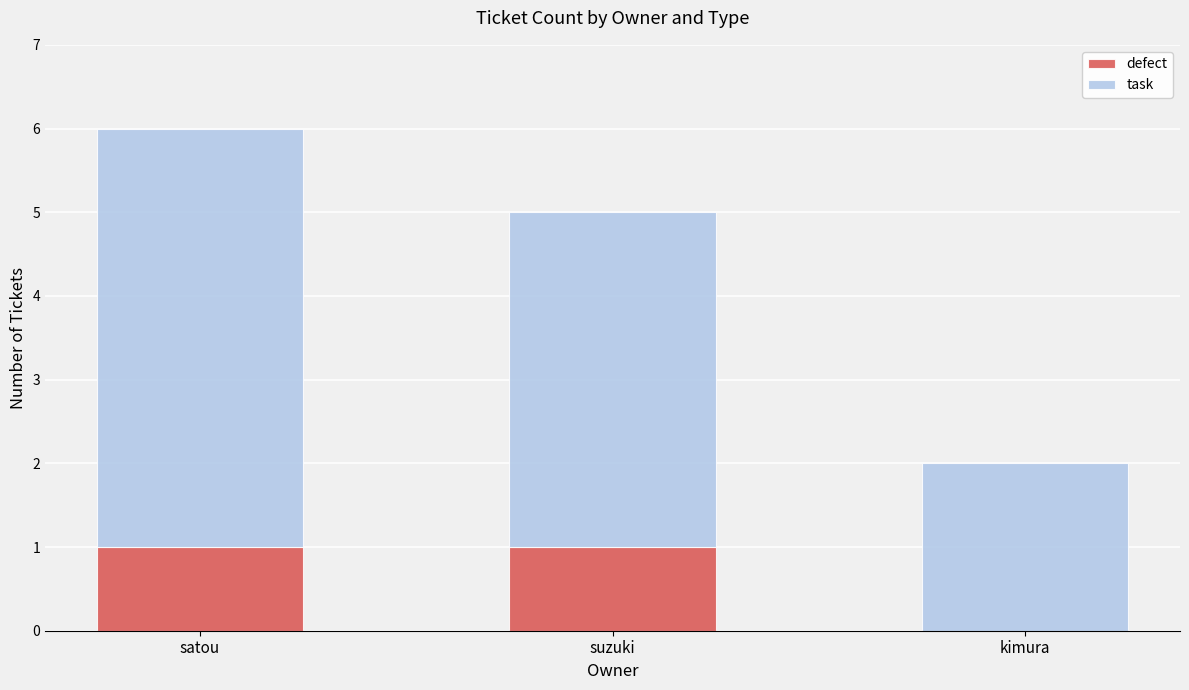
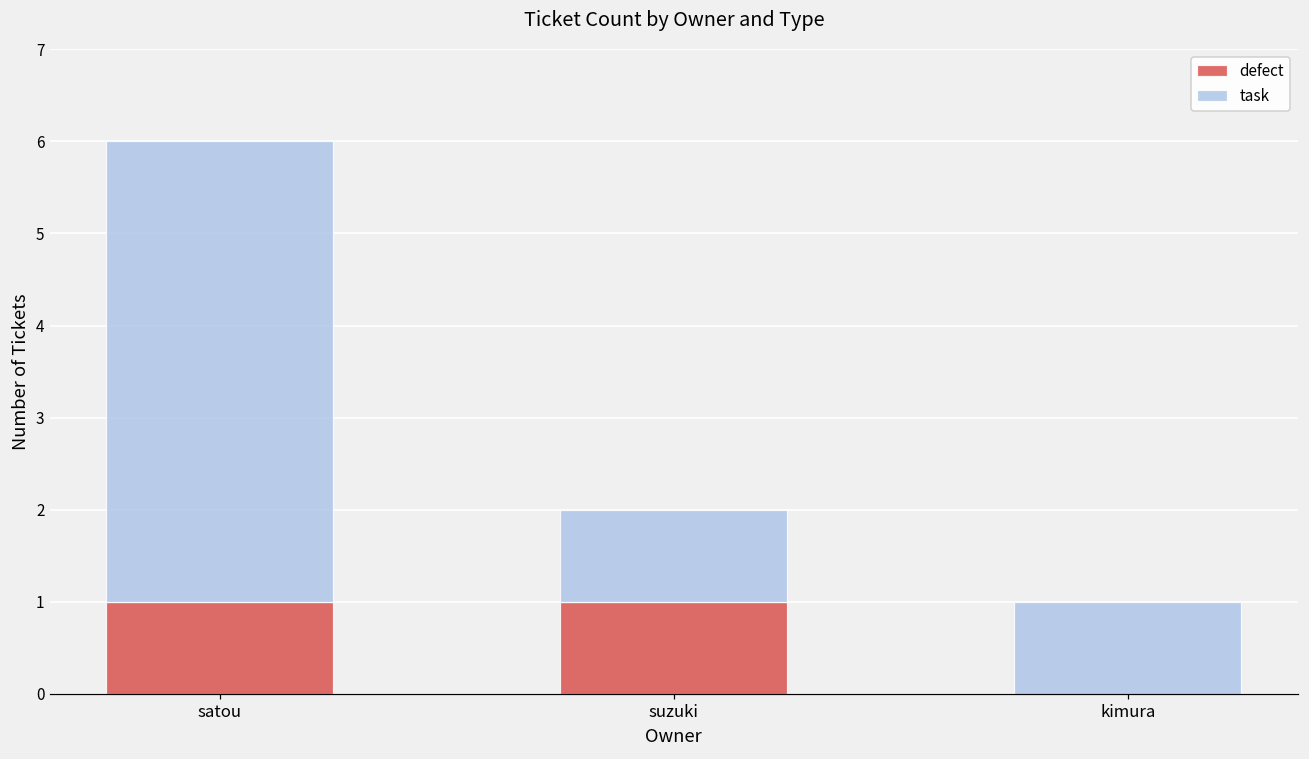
task, suzuki: 4 -> 1
task, kimura: 2 -> 1
